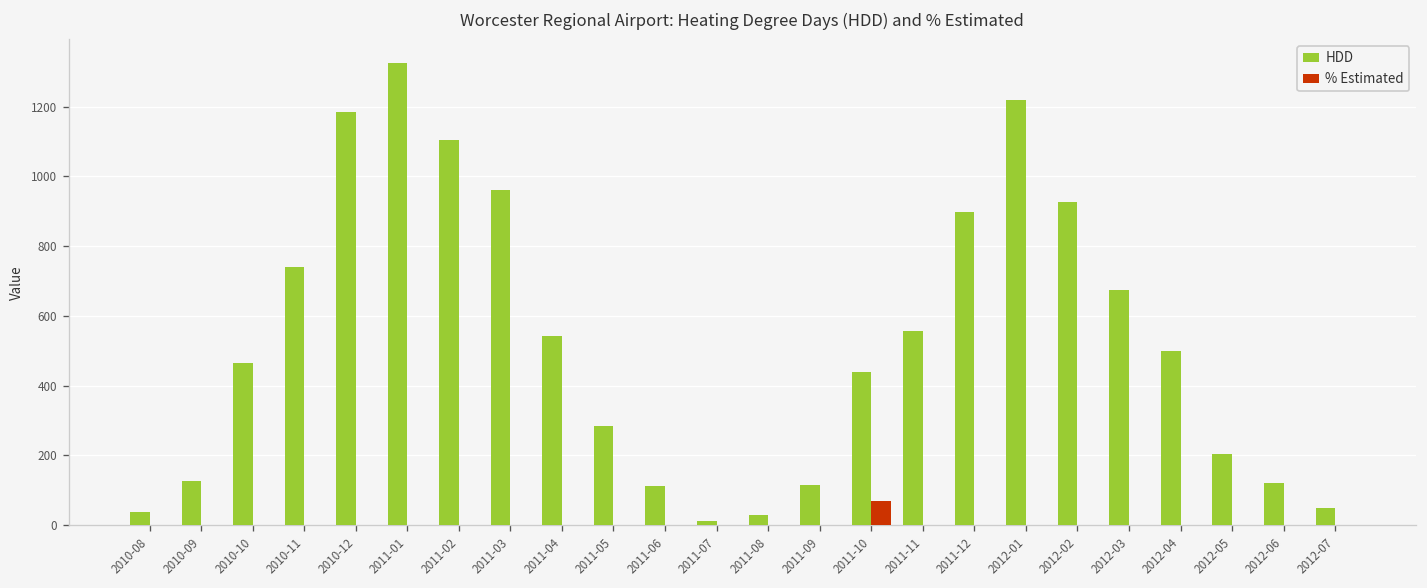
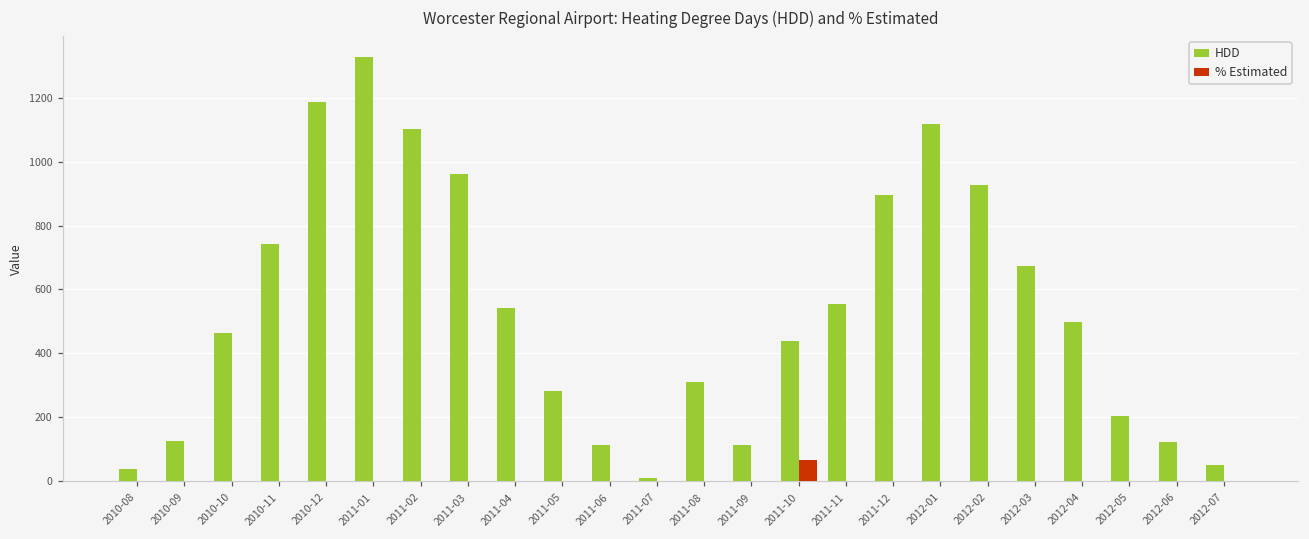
HDD, 2011-08: 30 -> 310
HDD, 2012-01: 1220 -> 1120
